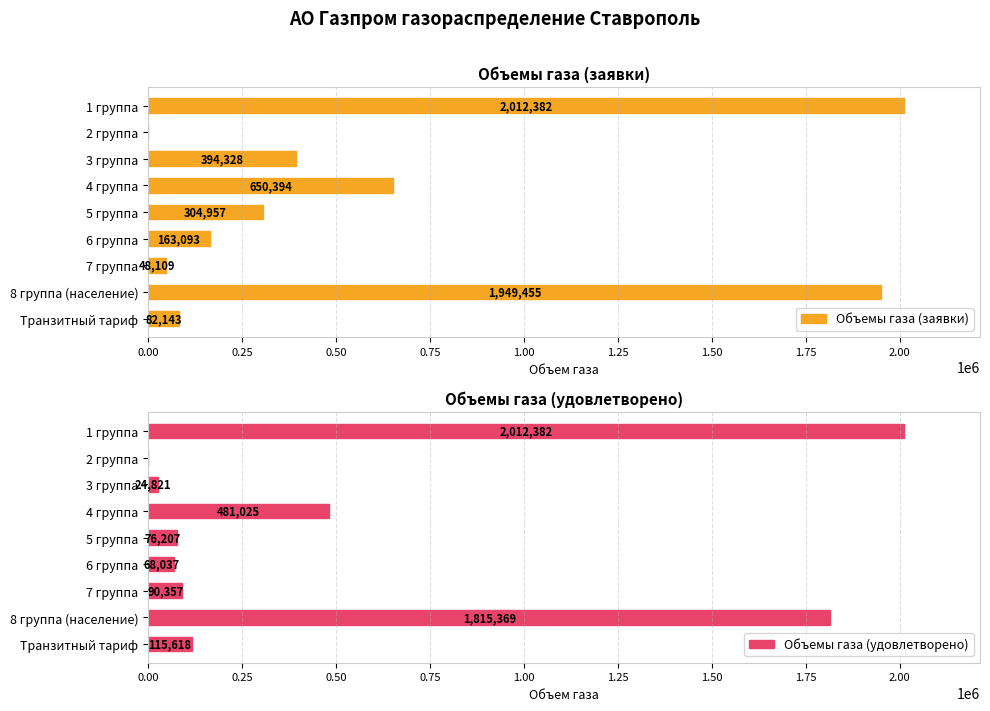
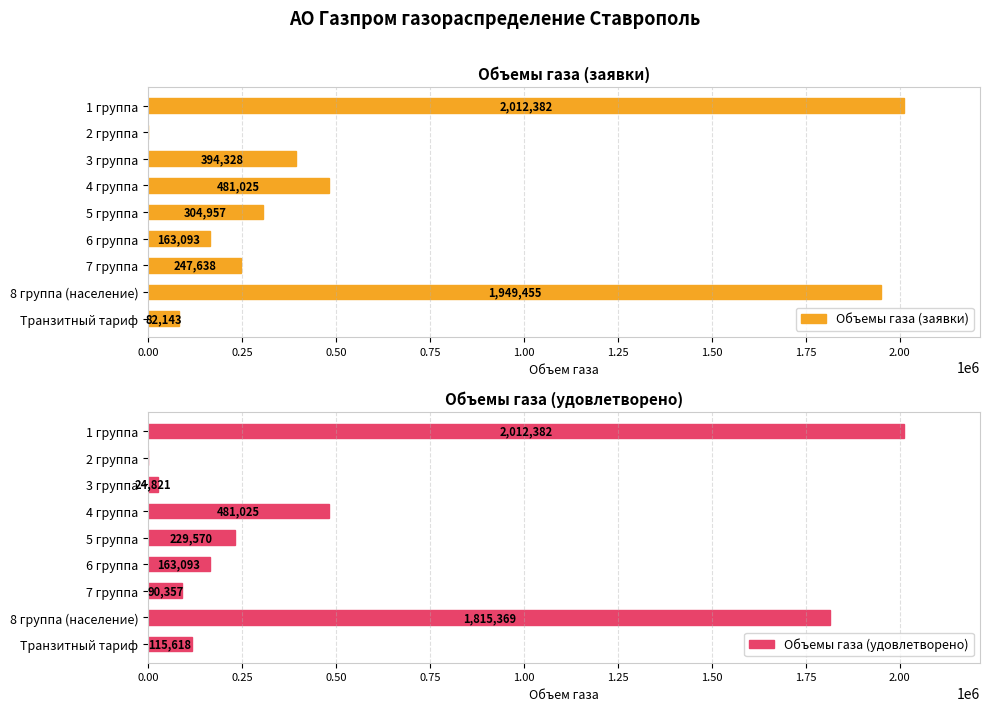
Объемы газа (заявки), 4 группа: 650,394 -> 481,025
Объемы газа (заявки), 7 группа: 48,109 -> 247,638
Объемы газа (удовлетворено), 5 группа: 76,207 -> 229,570
Объемы газа (удовлетворено), 6 группа: 68,037 -> 163,093
